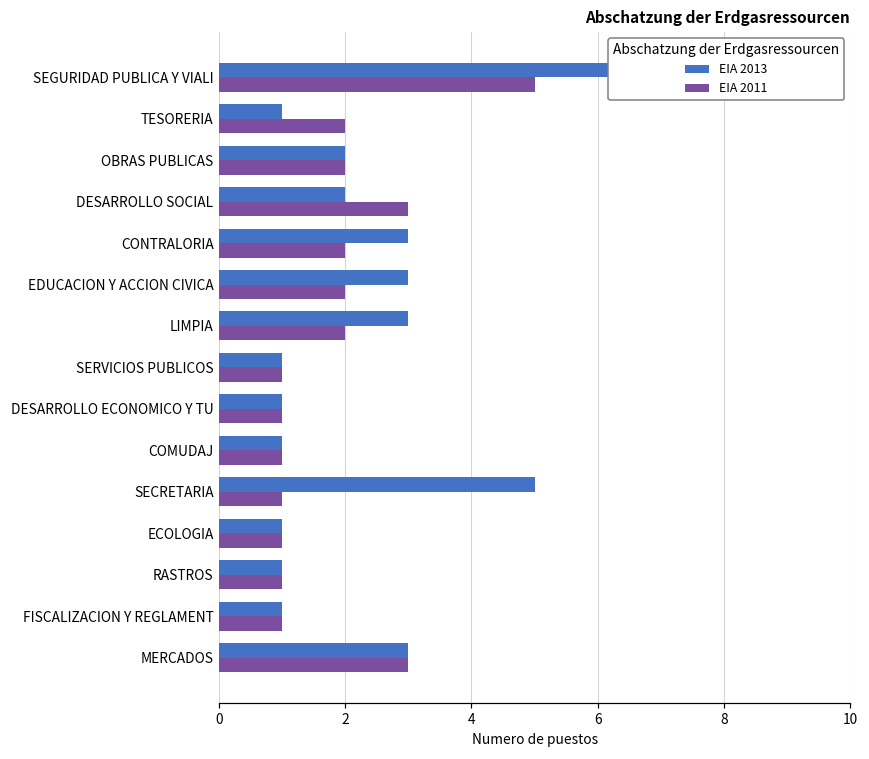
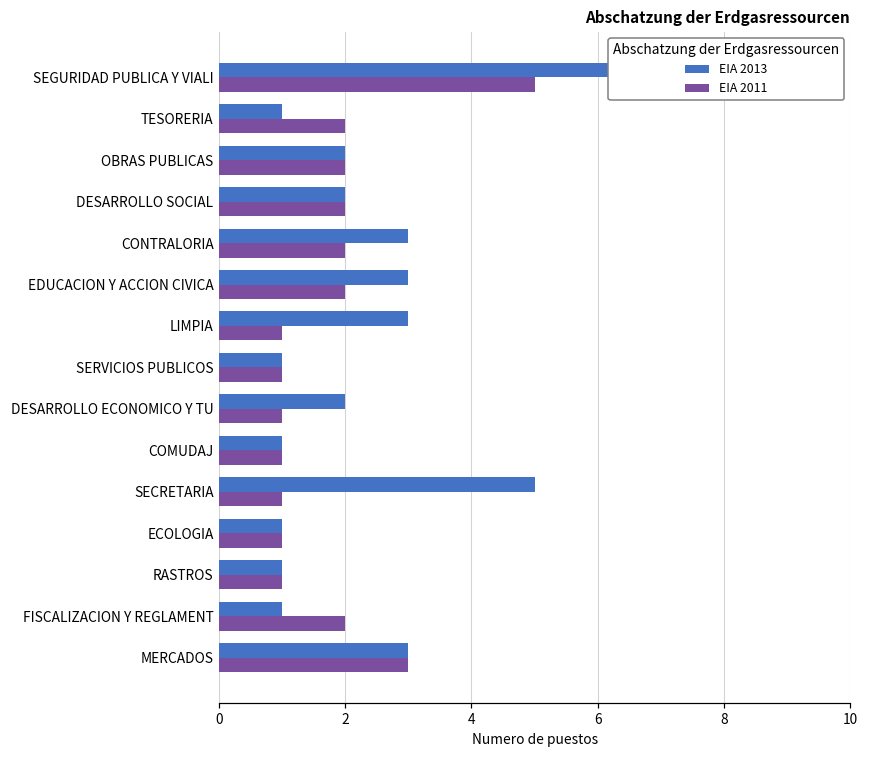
EIA 2011, DESARROLLO SOCIAL: 3 -> 2
EIA 2011, LIMPIA: 2 -> 1
EIA 2013, DESARROLLO ECONOMICO Y TU: 1 -> 2
EIA 2011, FISCALIZACION Y REGLAMENT: 1 -> 2
